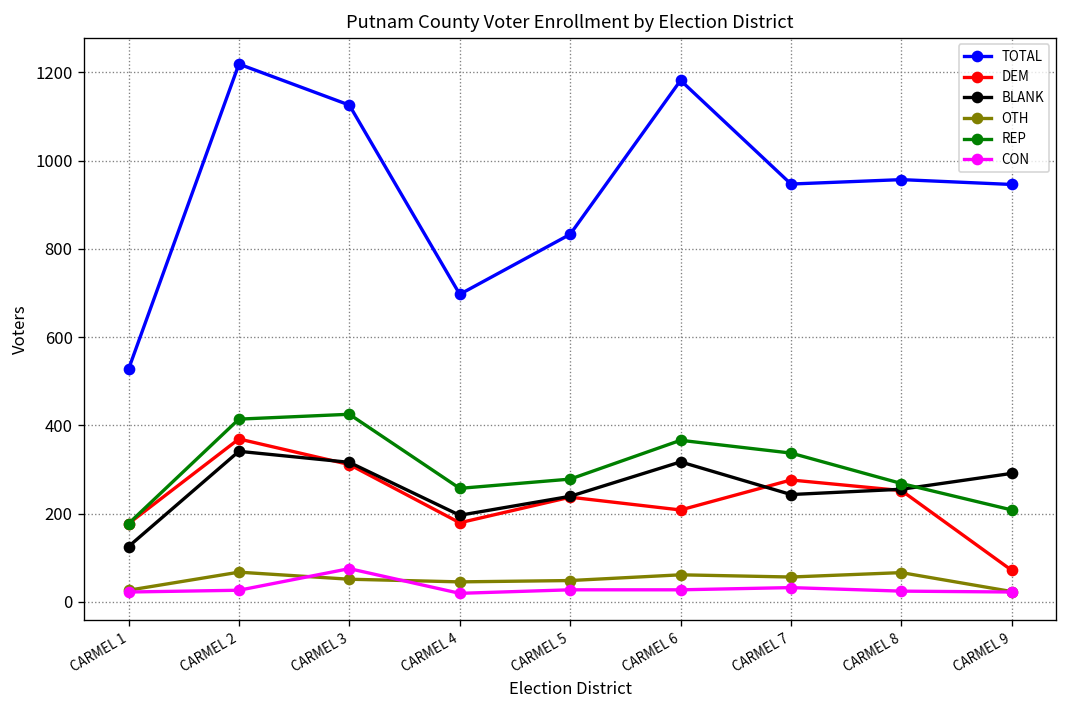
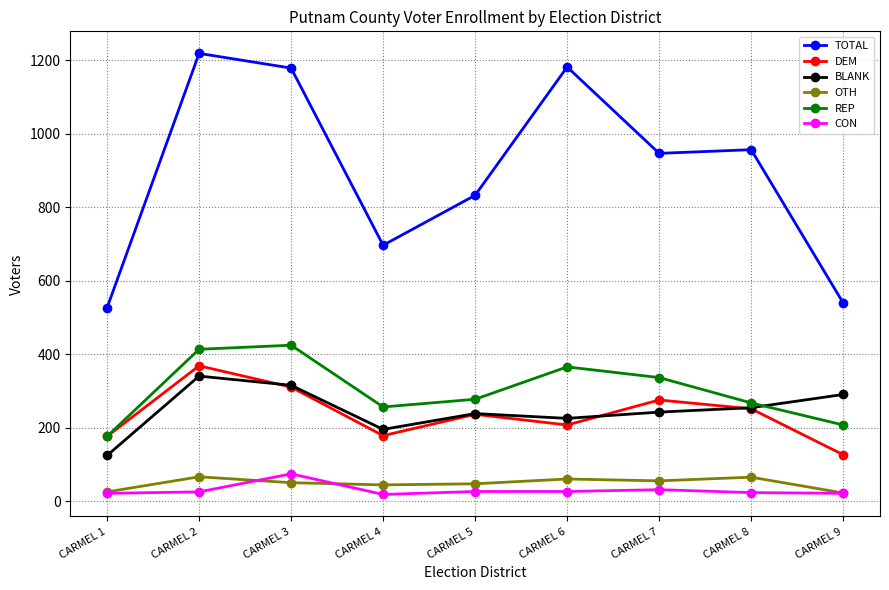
TOTAL, CARMEL 3: 1130 -> 1180
BLANK, CARMEL 6: 320 -> 230
TOTAL, CARMEL 9: 950 -> 540
DEM, CARMEL 9: 70 -> 130
